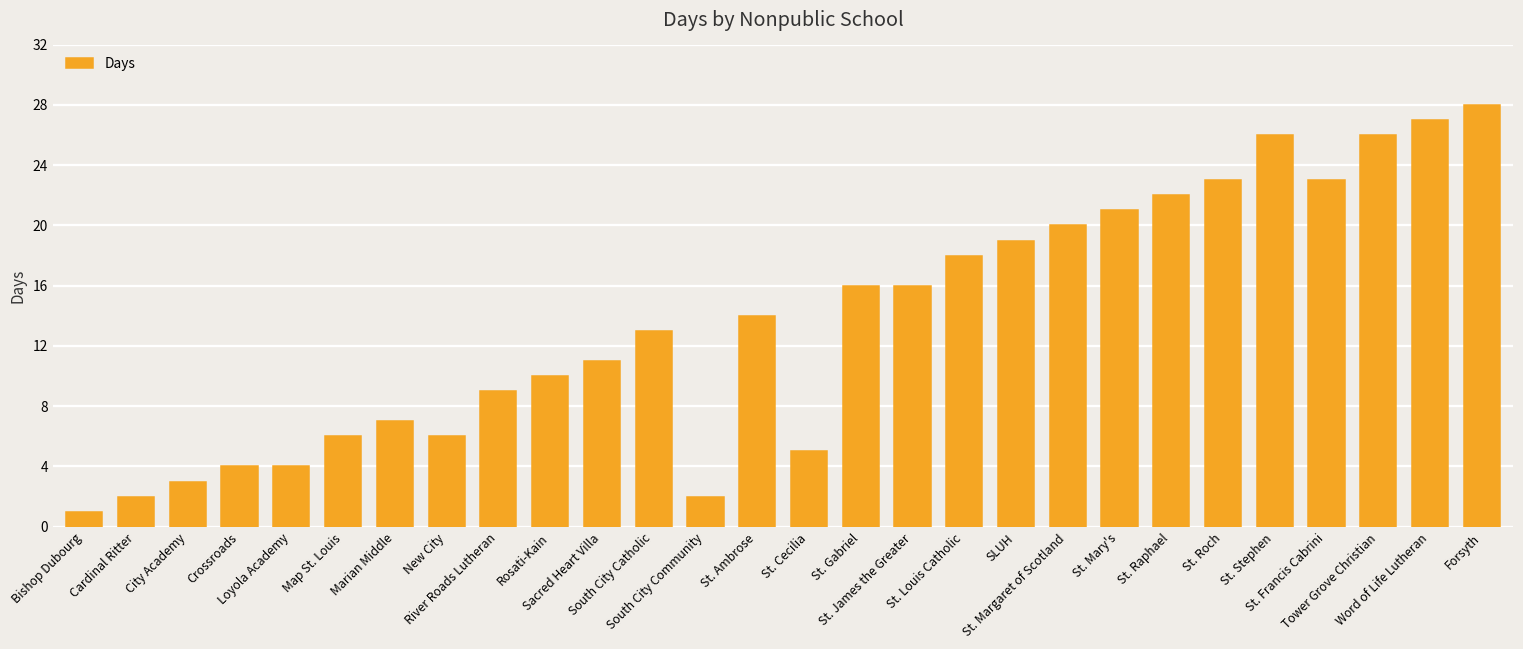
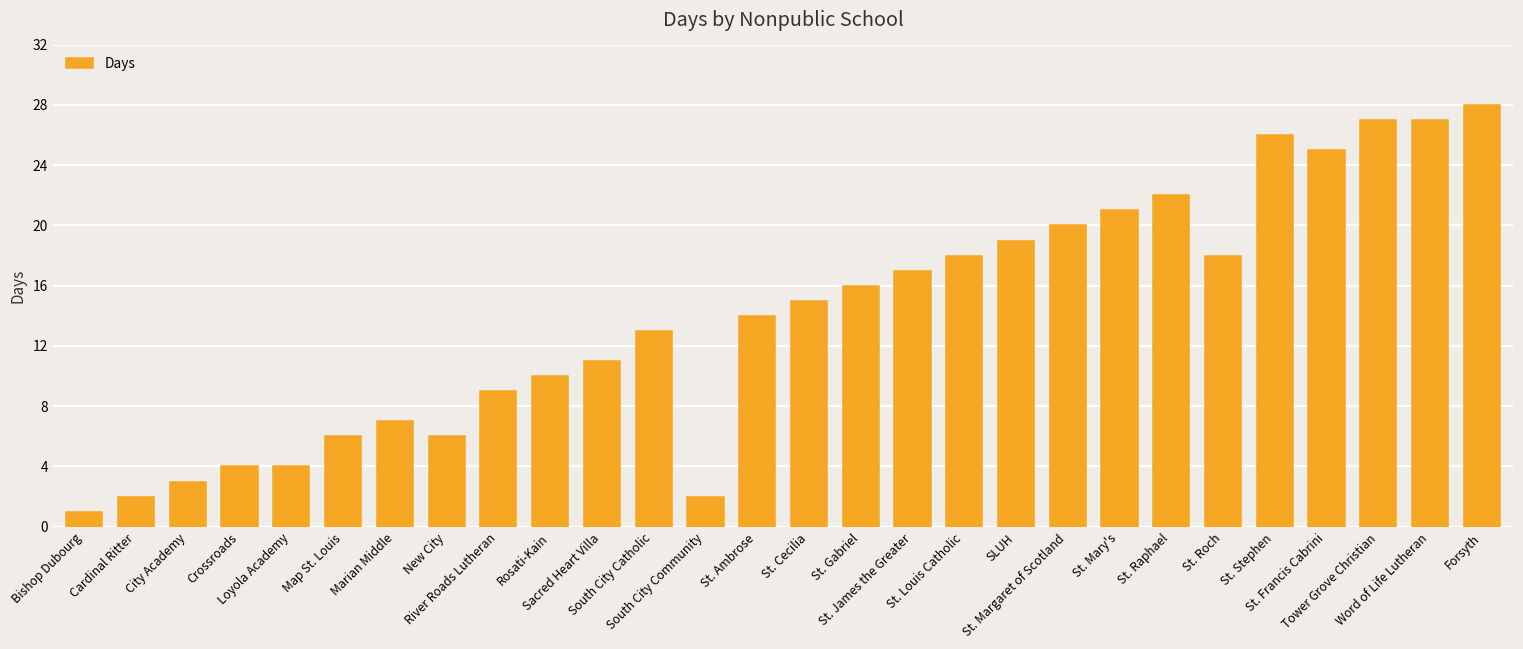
St. Cecilia: 5 -> 15
St. James the Greater: 16 -> 17
St. Roch: 23 -> 18
St. Francis Cabrini: 23 -> 25
Tower Grove Christian: 26 -> 27
